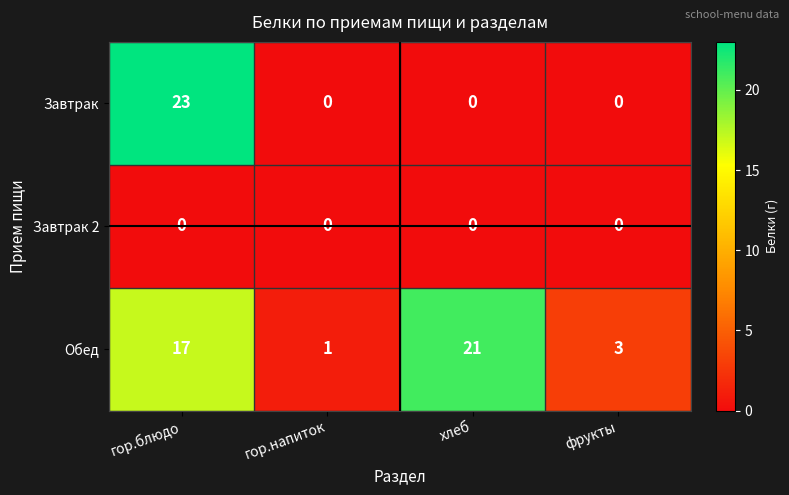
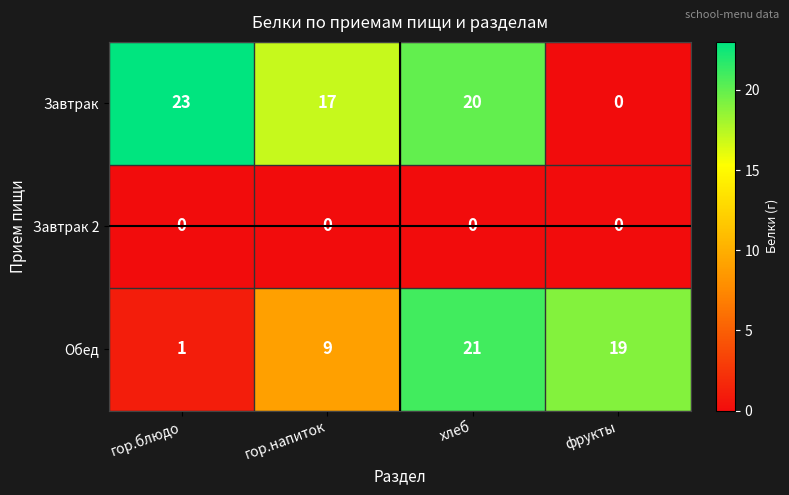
Завтрак, гор.напиток: 0 -> 17
Завтрак, хлеб: 0 -> 20
Обед, гор.блюдо: 17 -> 1
Обед, гор.напиток: 1 -> 9
Обед, фрукты: 3 -> 19
